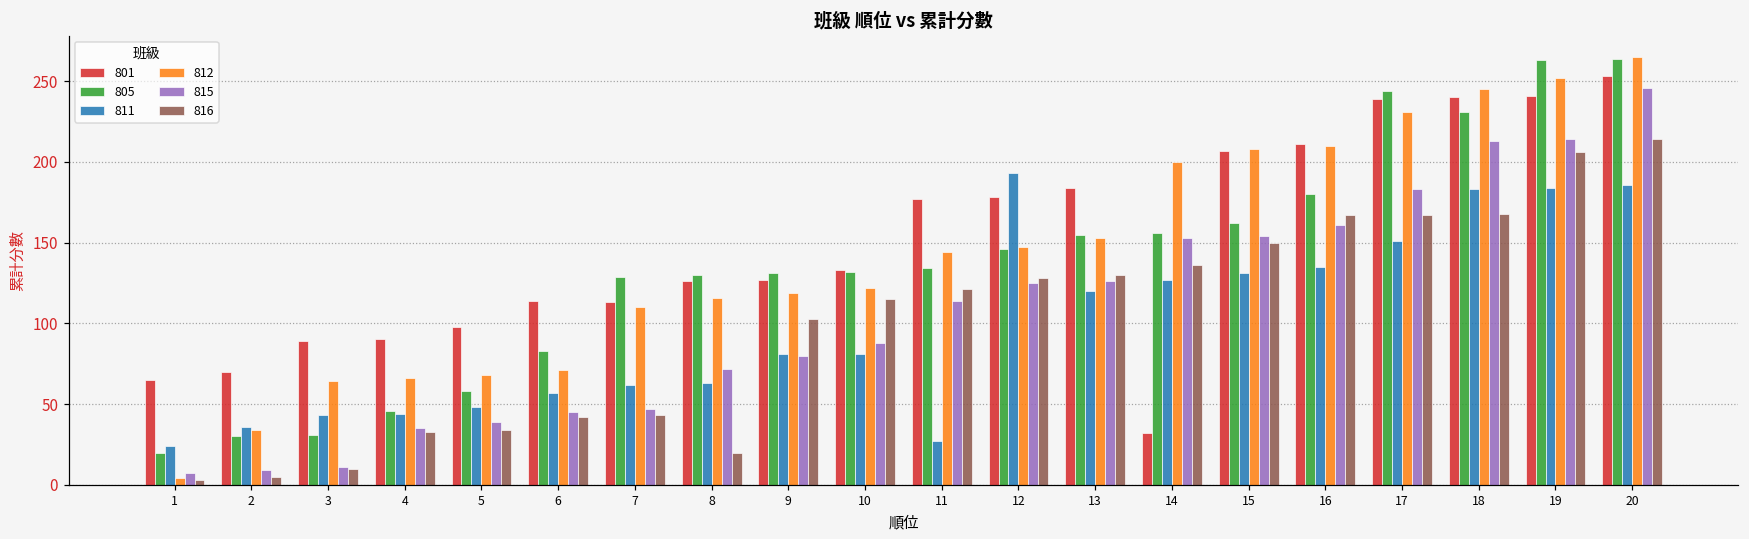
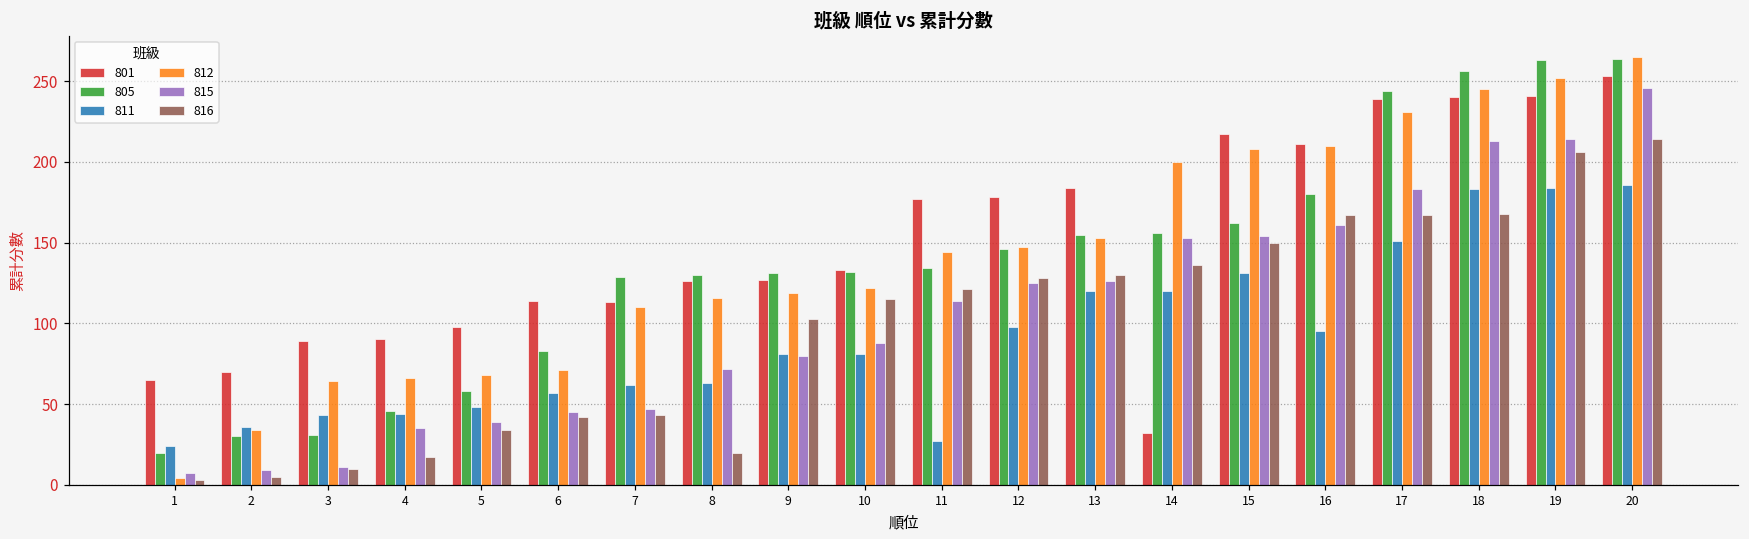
816, 4: 33 -> 17
811, 12: 193 -> 98
811, 14: 127 -> 120
801, 15: 207 -> 217
811, 16: 135 -> 95
805, 18: 231 -> 256
